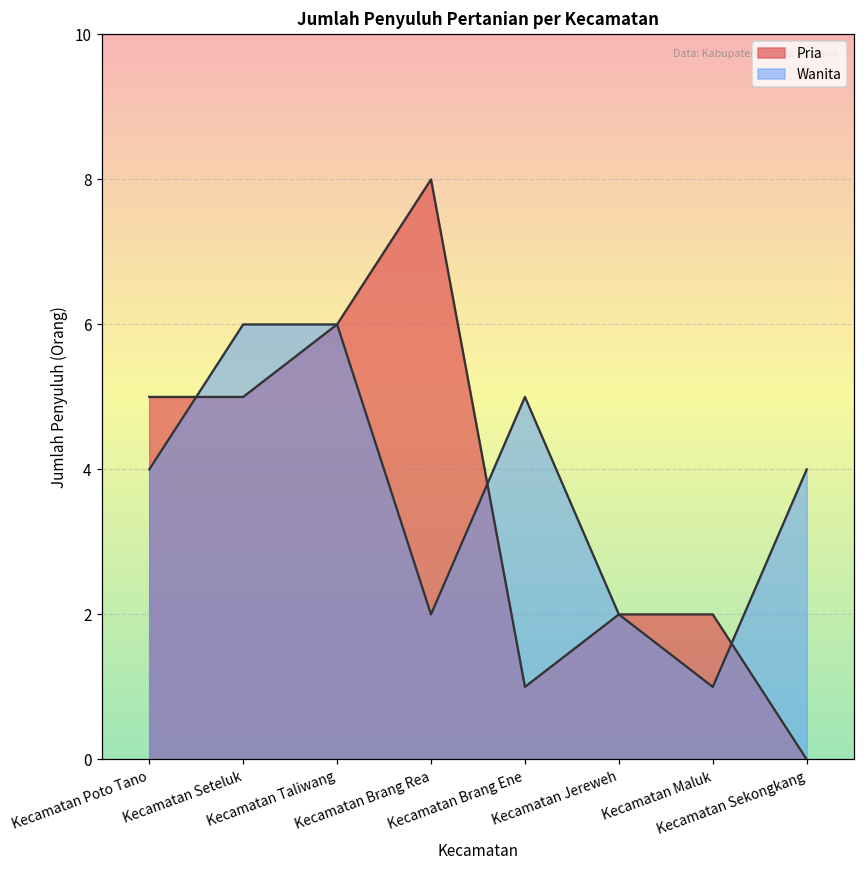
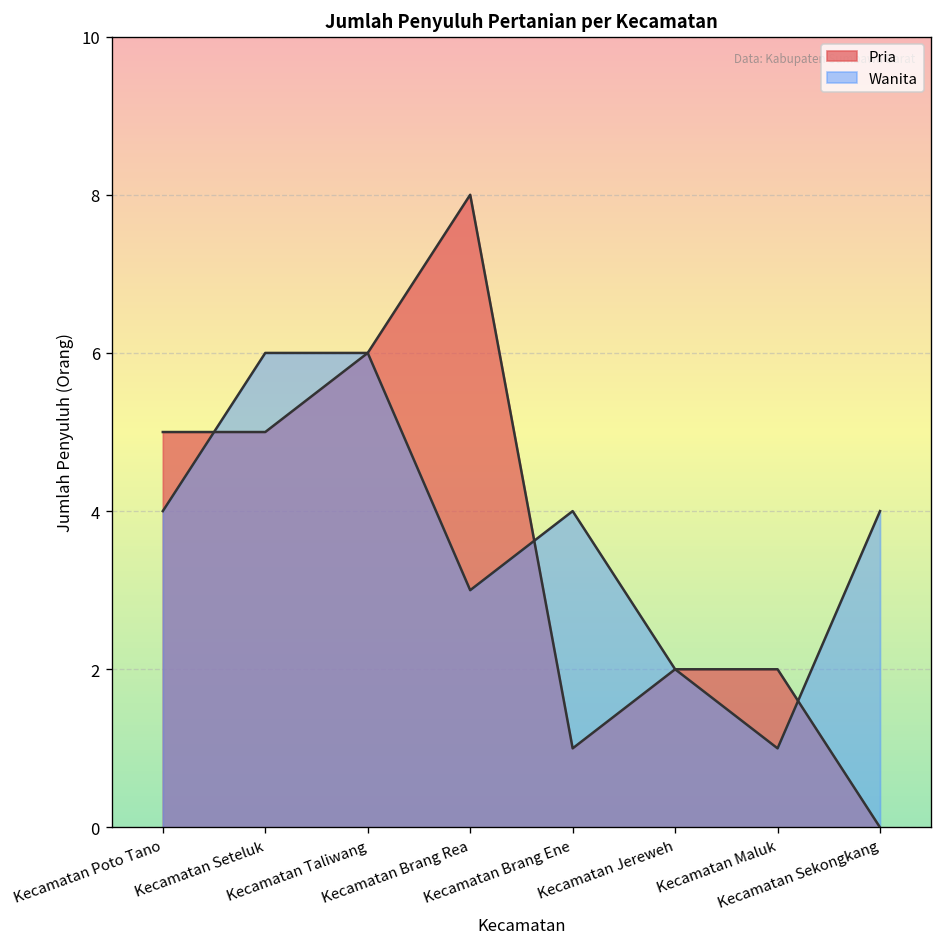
Wanita, Kecamatan Brang Rea: 2 -> 3
Wanita, Kecamatan Brang Ene: 5 -> 4
